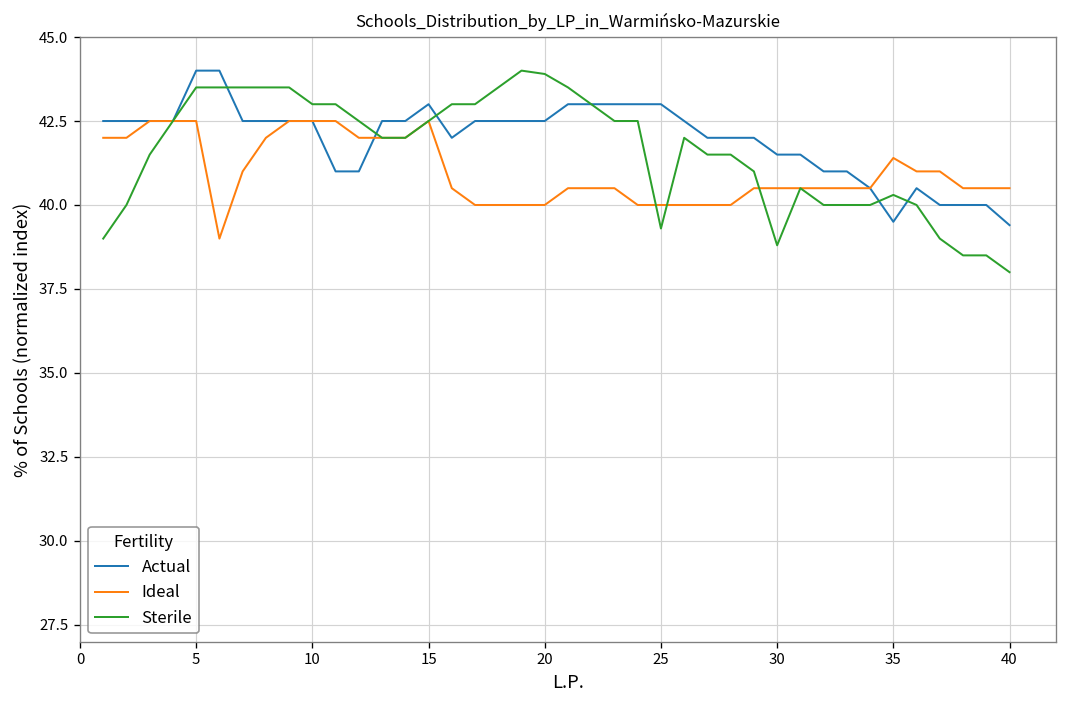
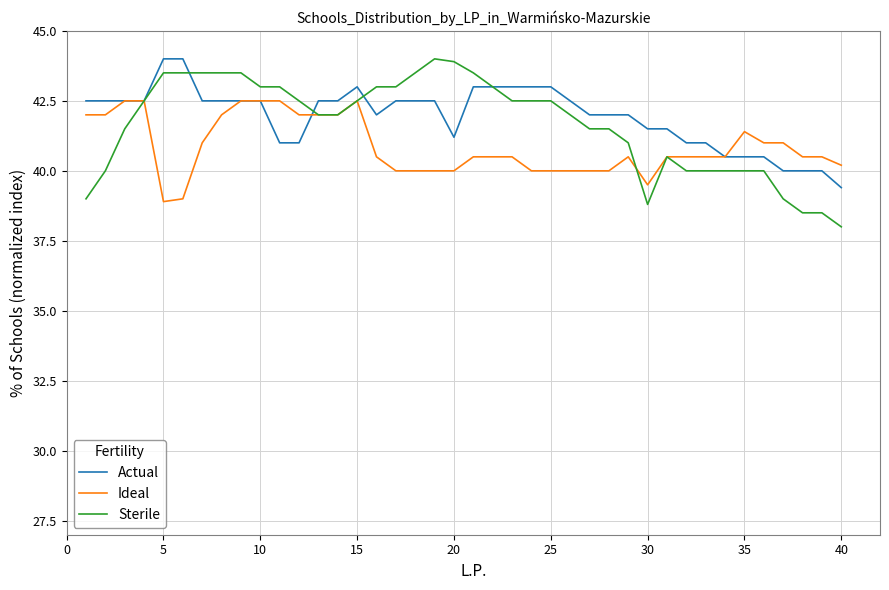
Ideal, 5: 42.5 -> 38.9
Actual, 20: 42.5 -> 41.2
Sterile, 25: 39.3 -> 42.5
Ideal, 30: 40.5 -> 39.5
Actual, 35: 39.5 -> 40.5
Sterile, 35: 40.3 -> 40.0
Ideal, 40: 40.5 -> 40.2
